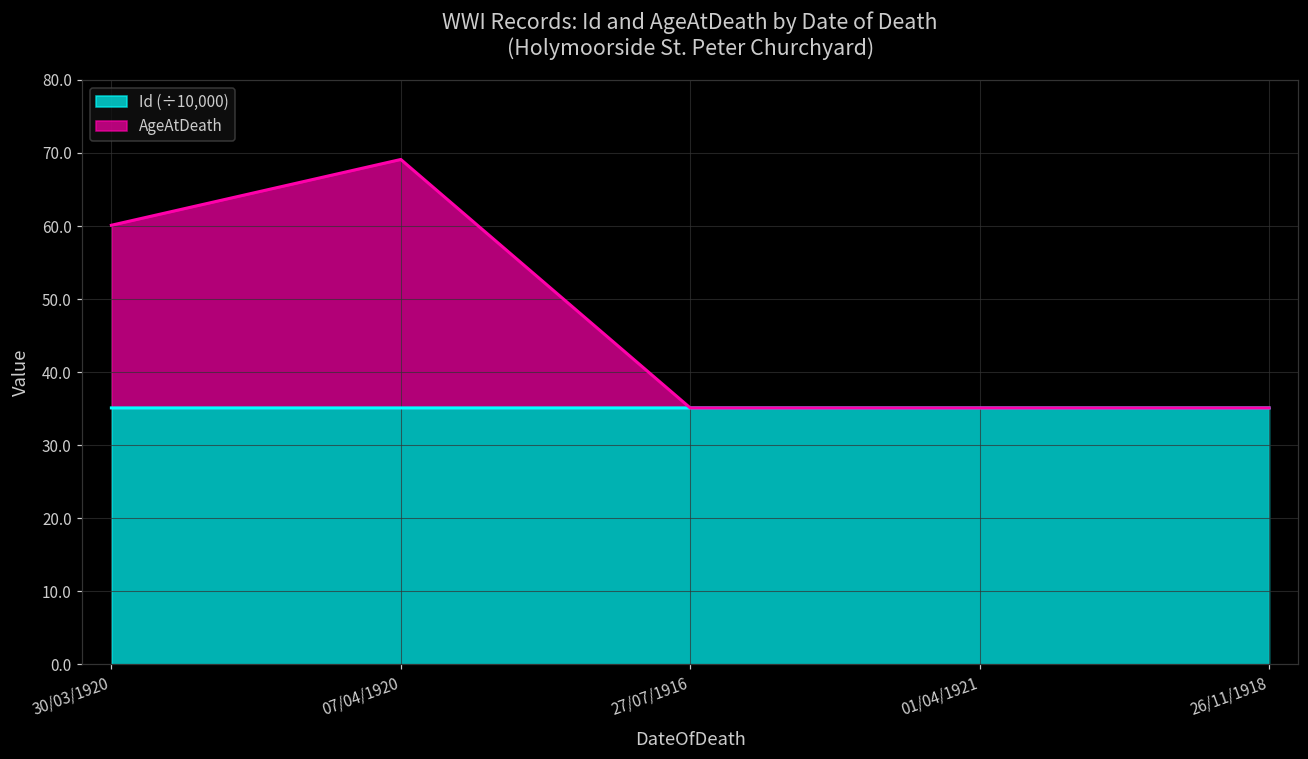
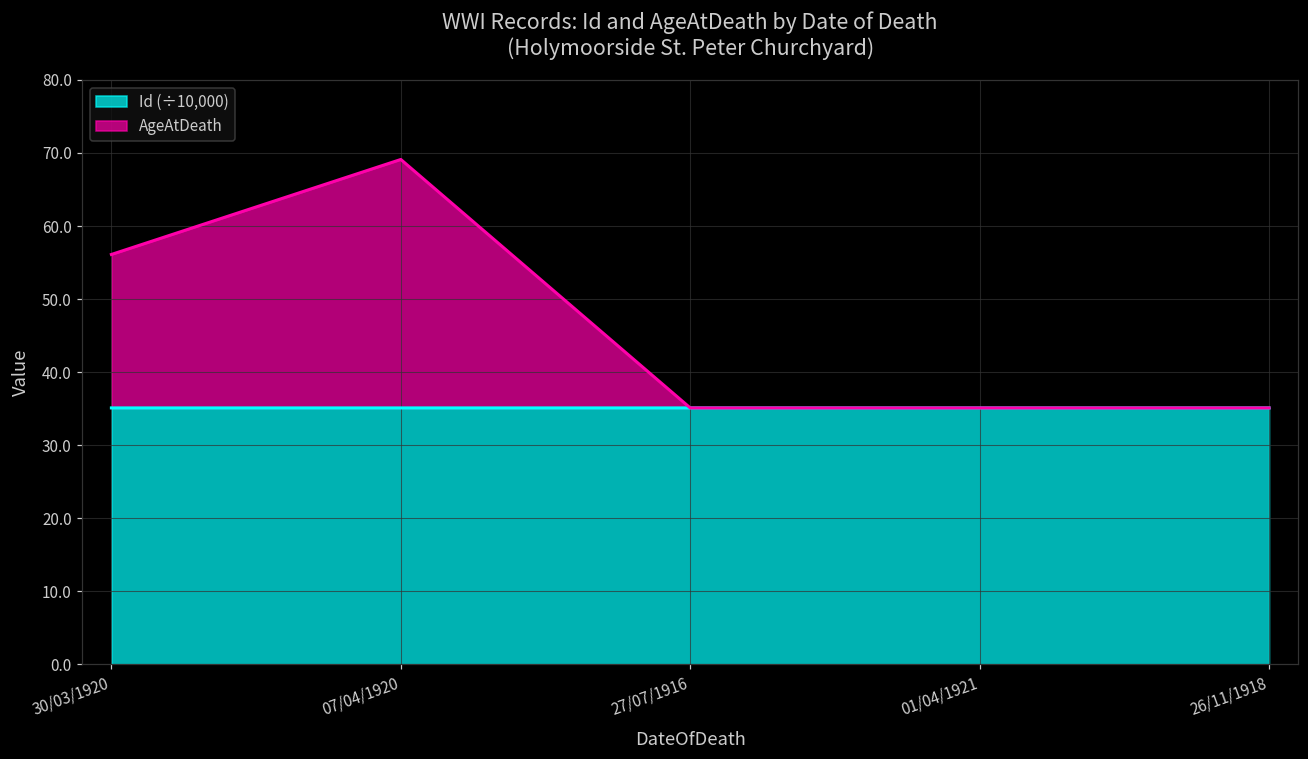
AgeAtDeath, 30/03/1920: 25 -> 21
